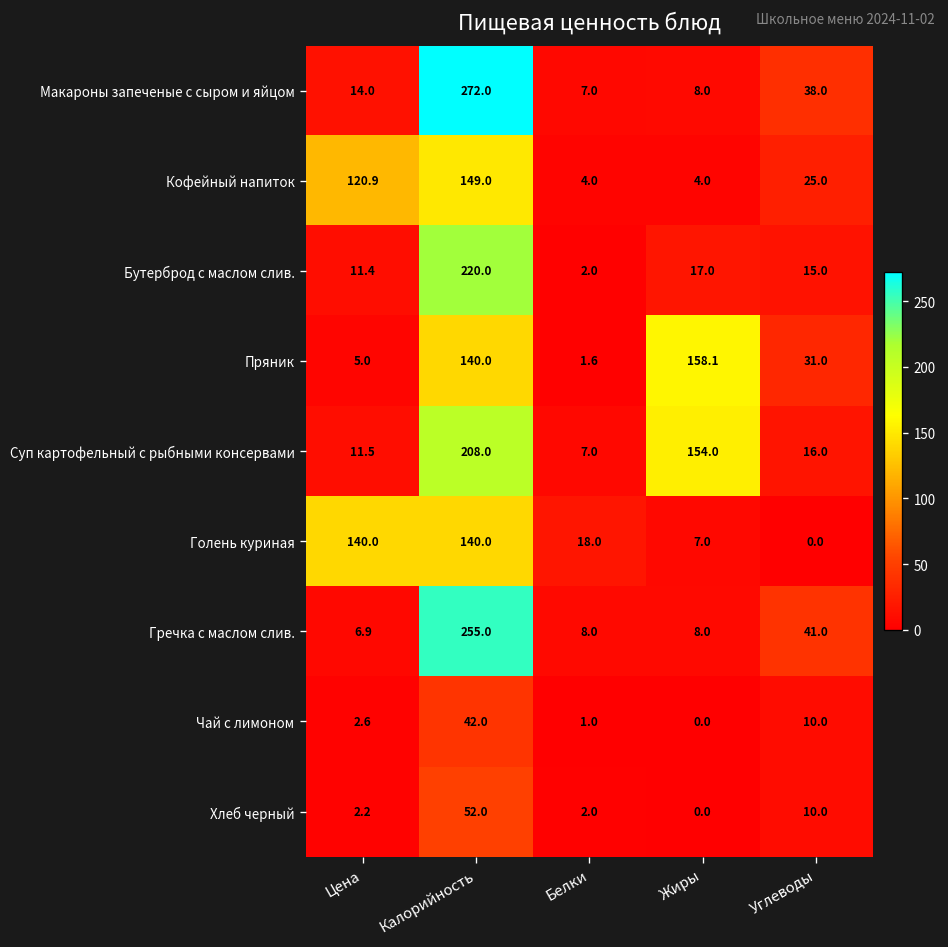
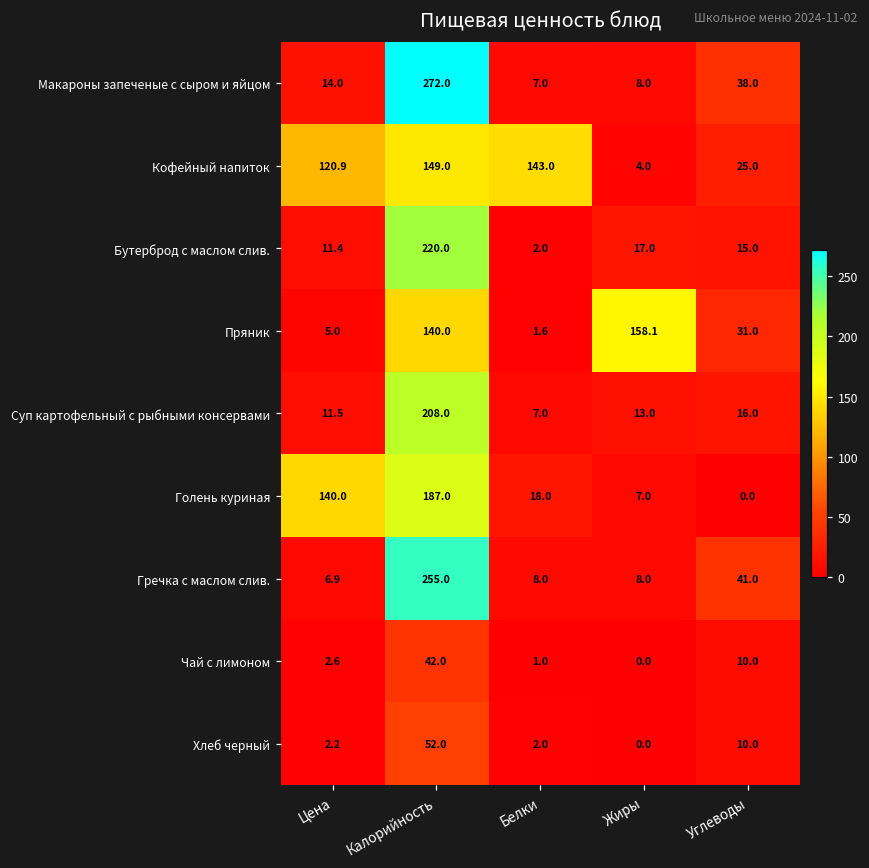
Кофейный напиток, Белки: 4.0 -> 143.0
Суп картофельный с рыбными консервами, Жиры: 154.0 -> 13.0
Голень куриная, Калорийность: 140.0 -> 187.0
